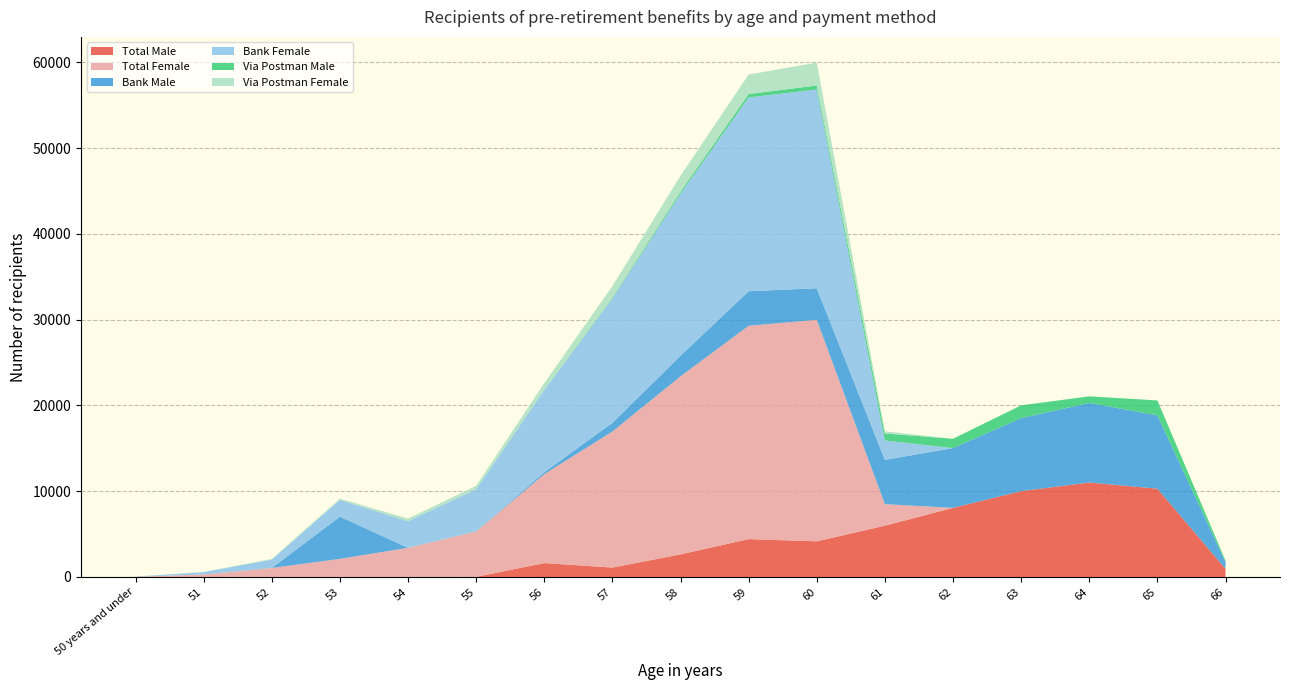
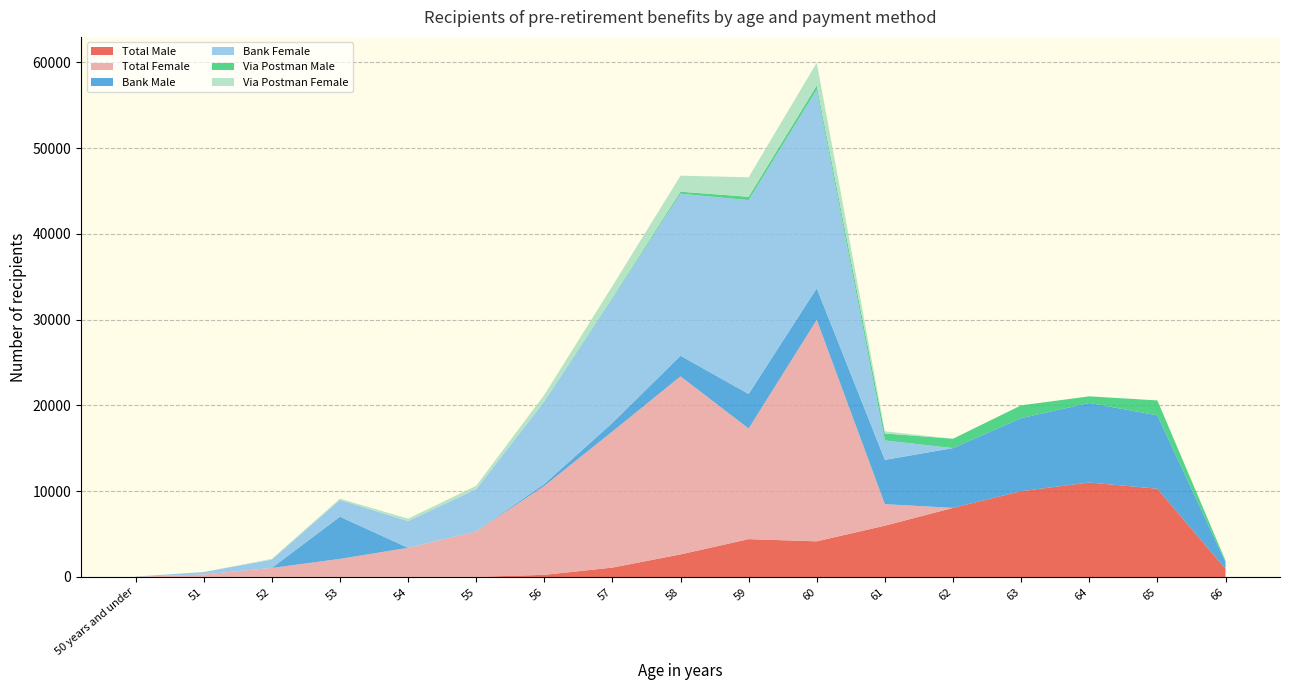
Total Male, 56: 2000 -> 0
Total Female, 59: 25000 -> 13000
